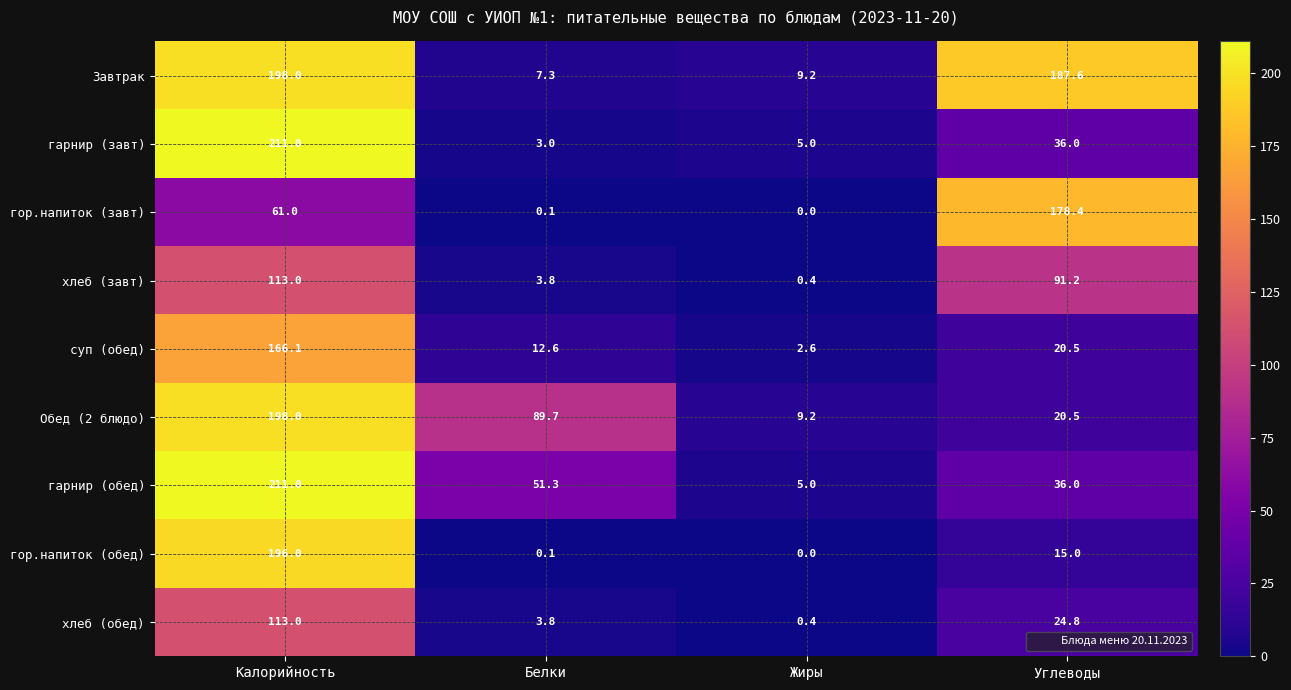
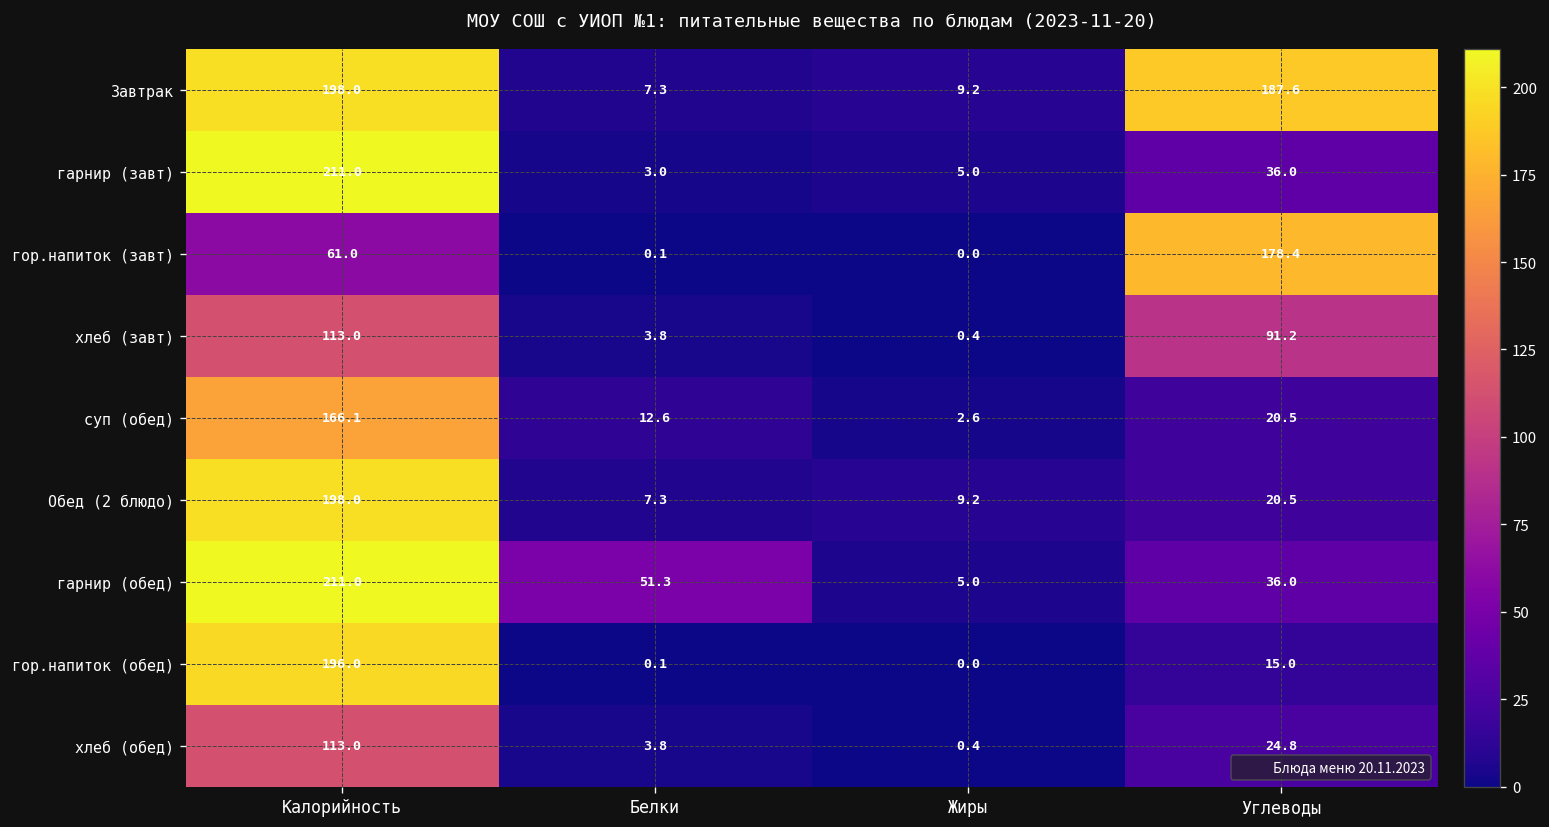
Обед (2 блюдо), Белки: 89.7 -> 7.3
